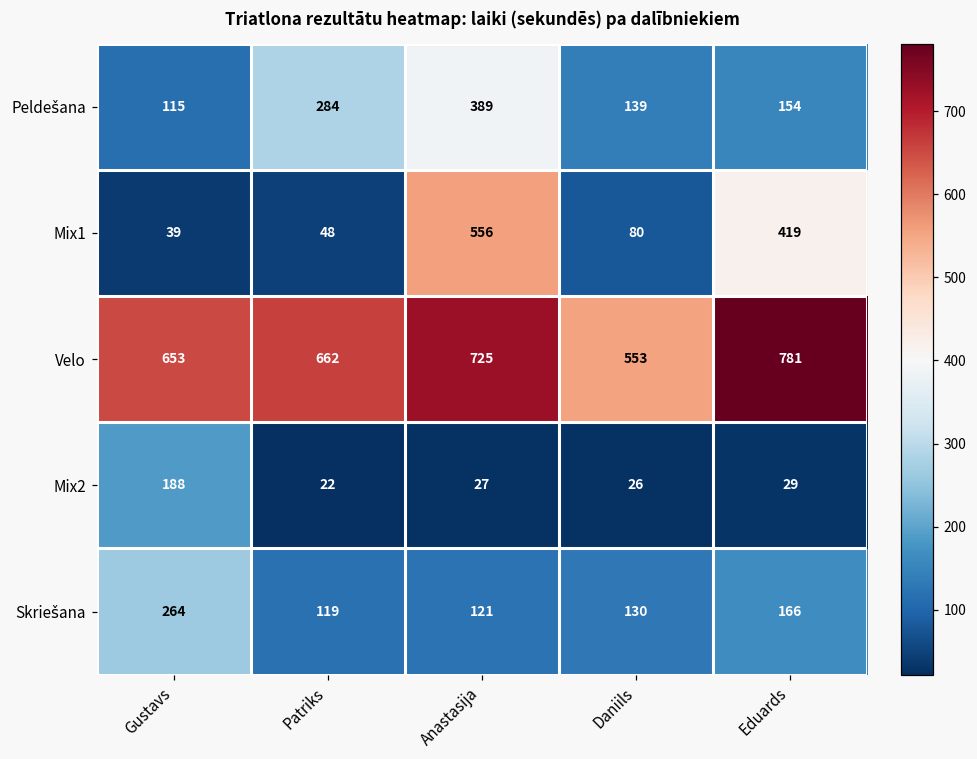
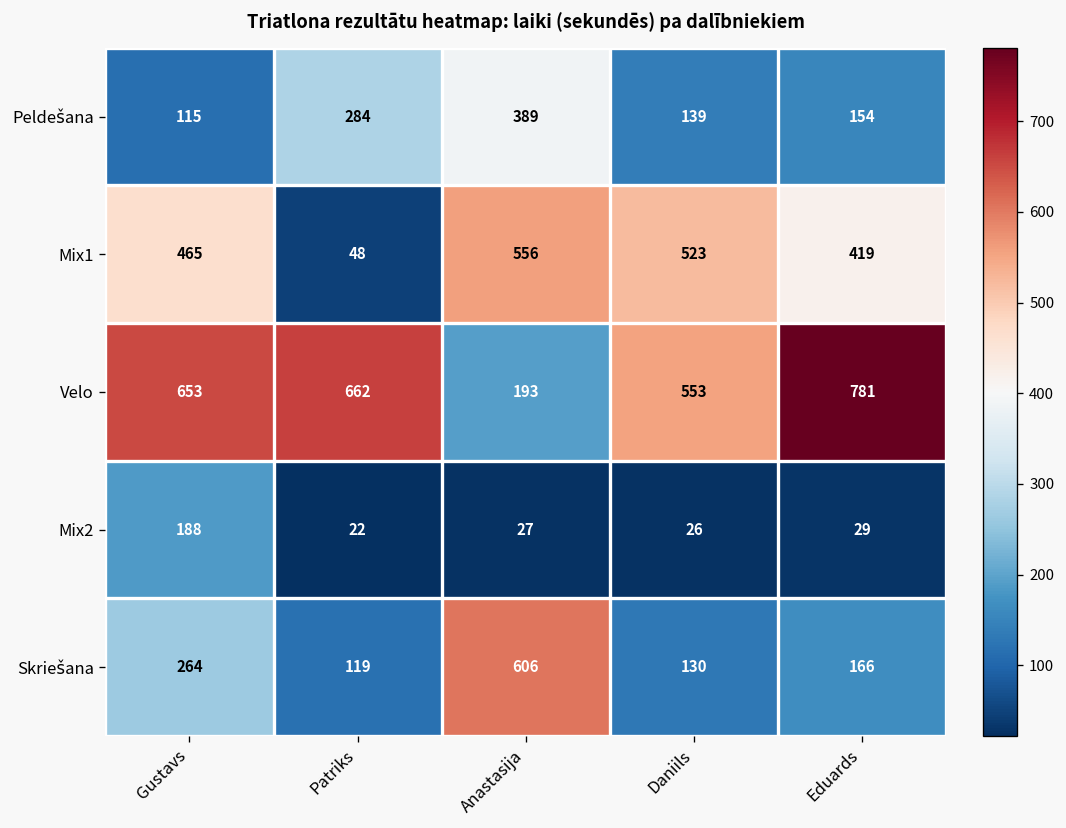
Mix1, Gustavs: 39 -> 465
Mix1, Daniils: 80 -> 523
Velo, Anastasija: 725 -> 193
Skriešana, Anastasija: 121 -> 606
